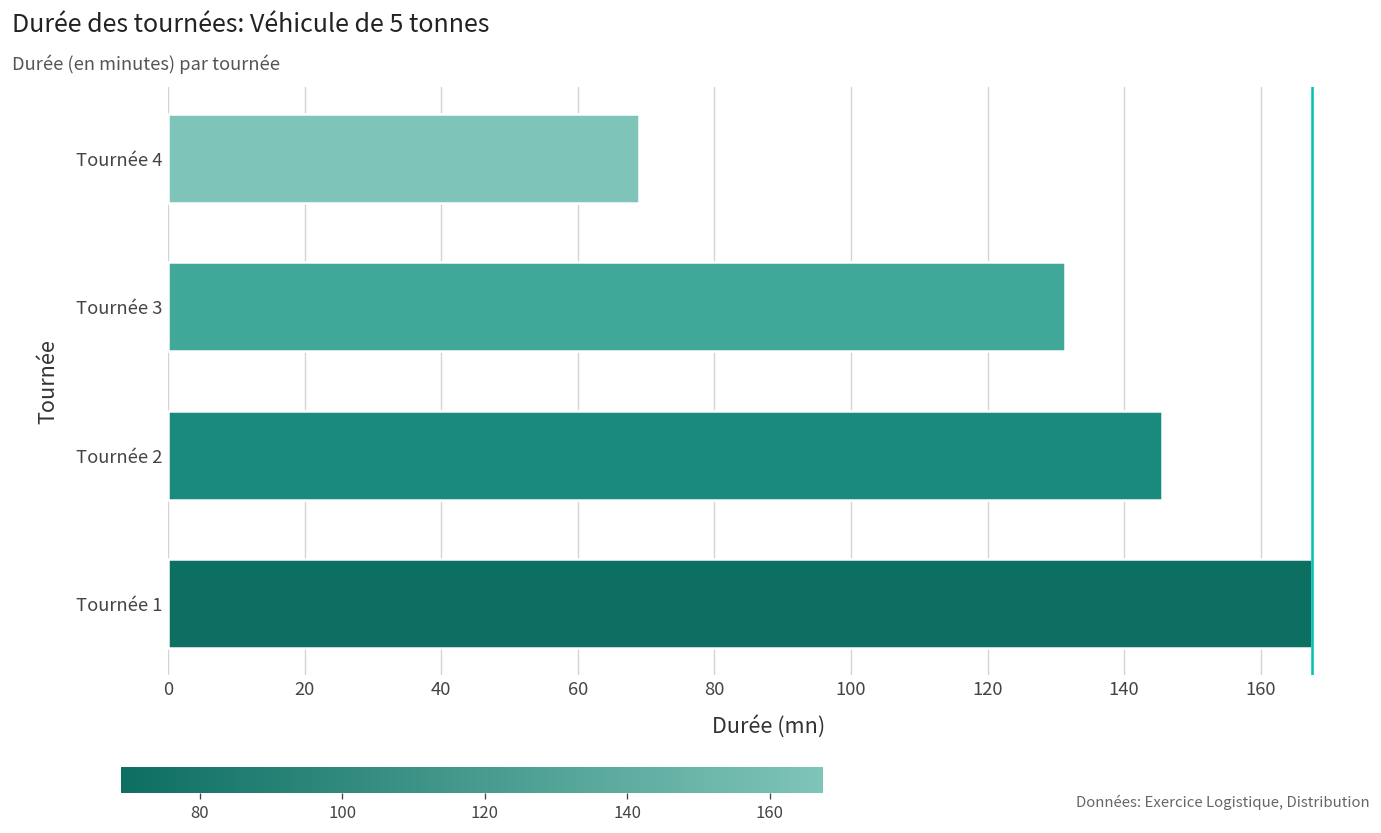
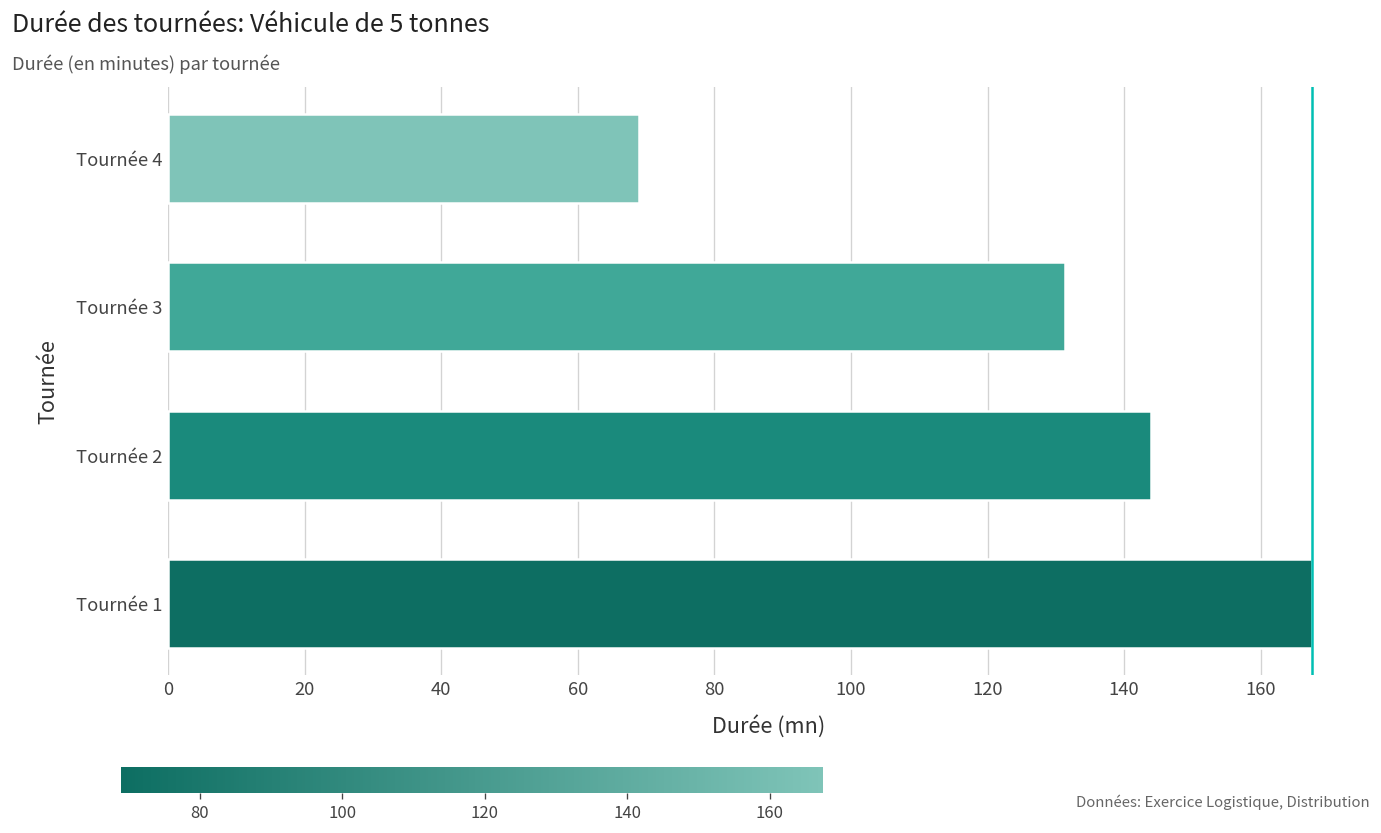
Tournée 2: 146 -> 144
